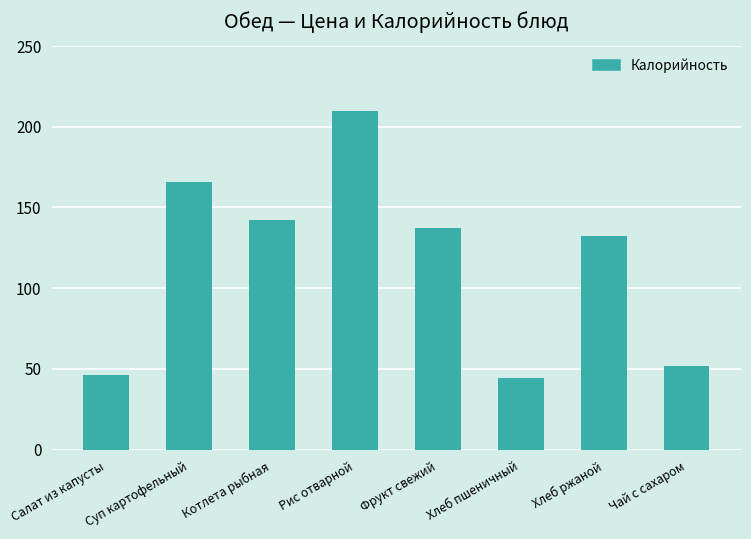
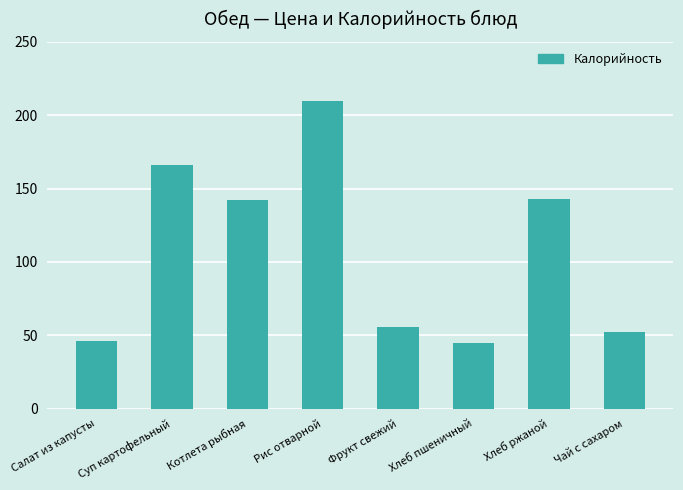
Фрукт свежий: 137 -> 56
Хлеб ржаной: 132 -> 143
